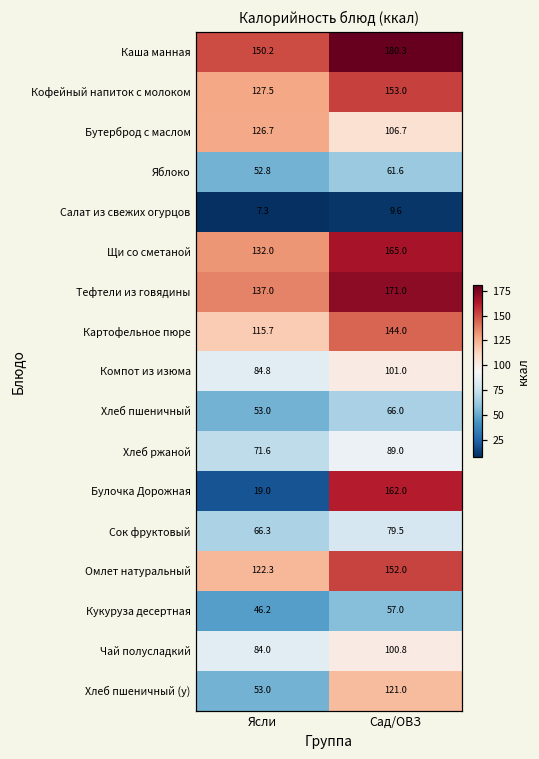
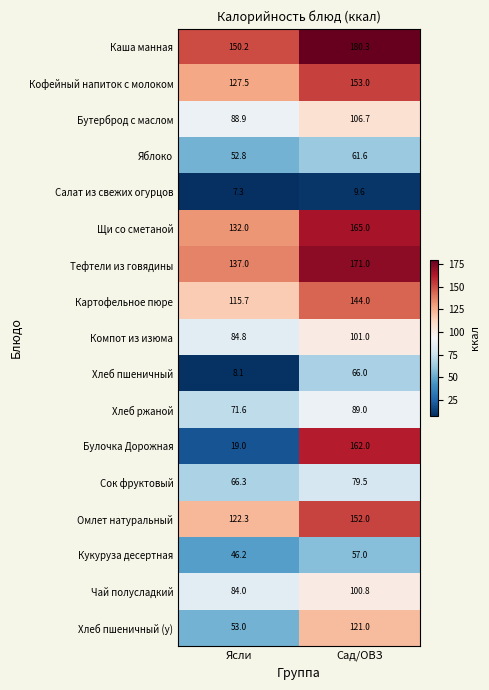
Бутерброд с маслом, Ясли: 126.7 -> 88.9
Хлеб пшеничный, Ясли: 53.0 -> 8.1
